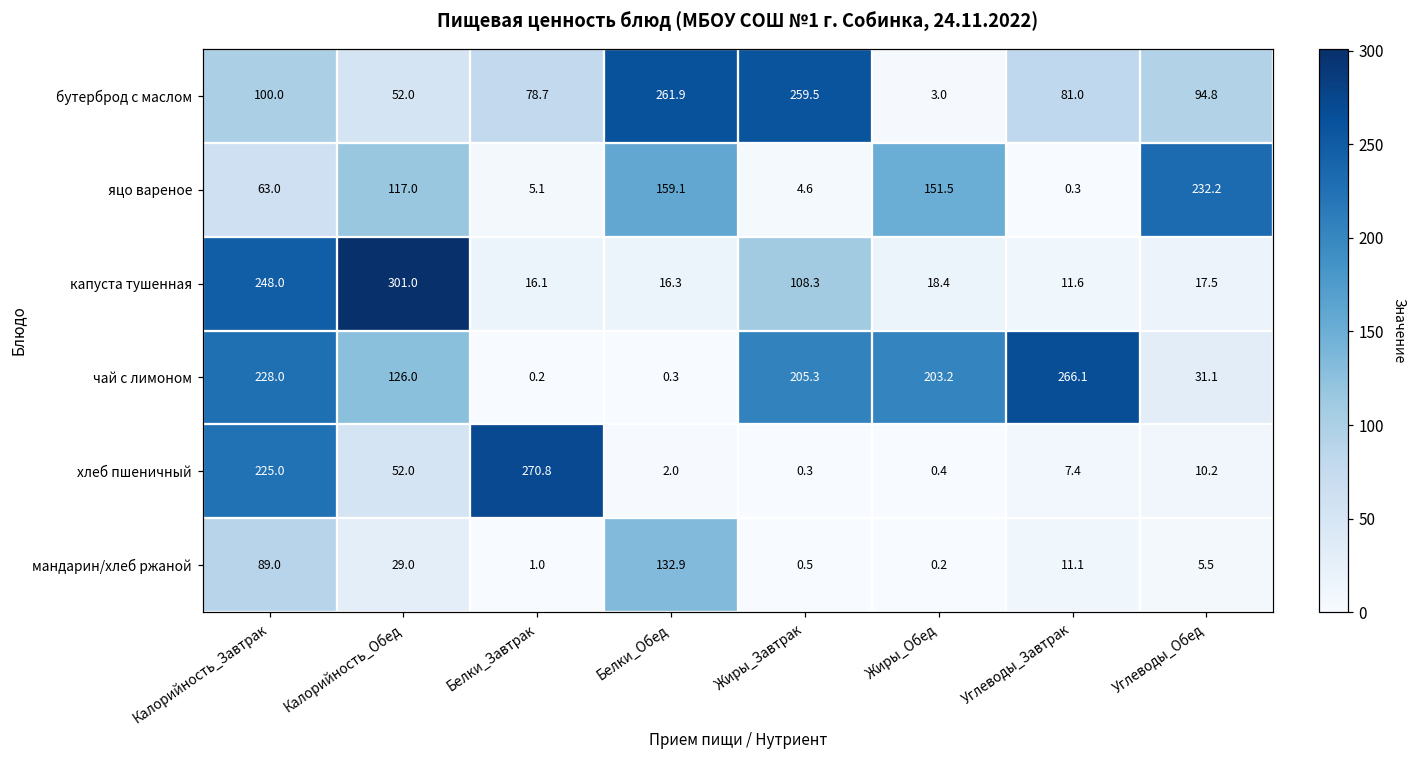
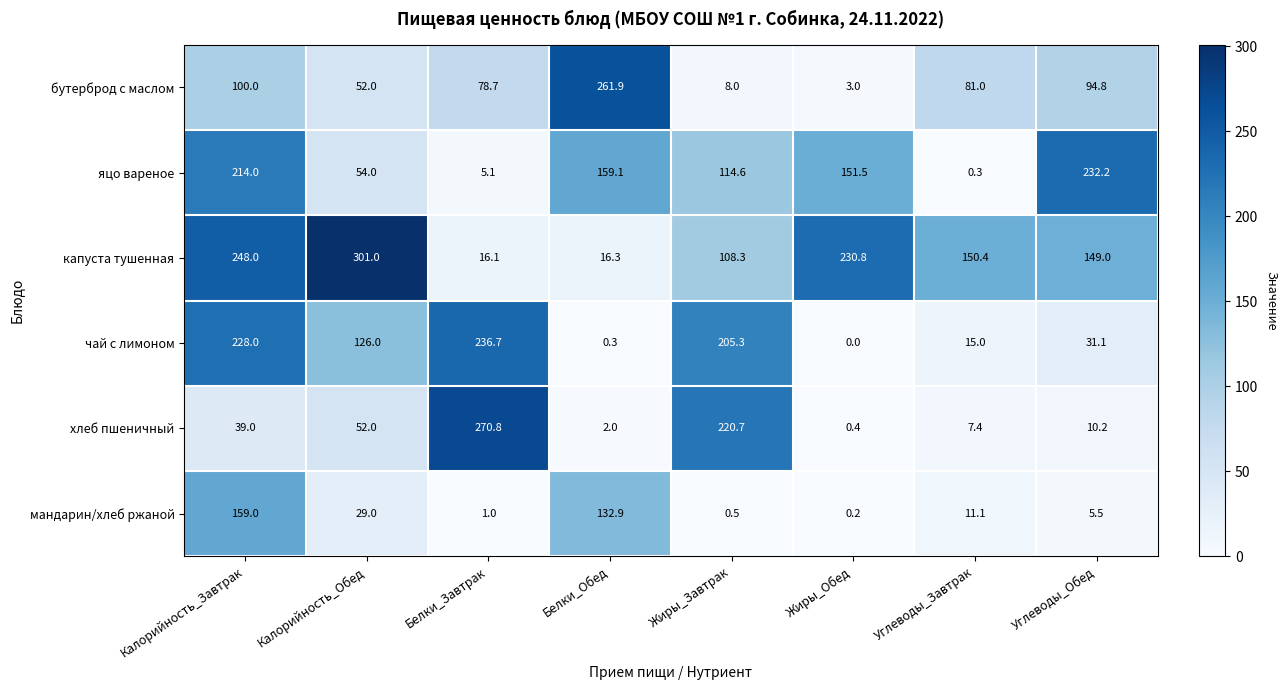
бутерброд с маслом, Жиры_Завтрак: 259.5 -> 8.0
яцо вареное, Калорийность_Завтрак: 63.0 -> 214.0
яцо вареное, Калорийность_Обед: 117.0 -> 54.0
яцо вареное, Жиры_Завтрак: 4.6 -> 114.6
капуста тушенная, Жиры_Обед: 18.4 -> 230.8
капуста тушенная, Углеводы_Завтрак: 11.6 -> 150.4
капуста тушенная, Углеводы_Обед: 17.5 -> 149.0
чай с лимоном, Белки_Завтрак: 0.2 -> 236.7
чай с лимоном, Жиры_Обед: 203.2 -> 0.0
чай с лимоном, Углеводы_Завтрак: 266.1 -> 15.0
хлеб пшеничный, Калорийность_Завтрак: 225.0 -> 39.0
хлеб пшеничный, Жиры_Завтрак: 0.3 -> 220.7
мандарин/хлеб ржаной, Калорийность_Завтрак: 89.0 -> 159.0
